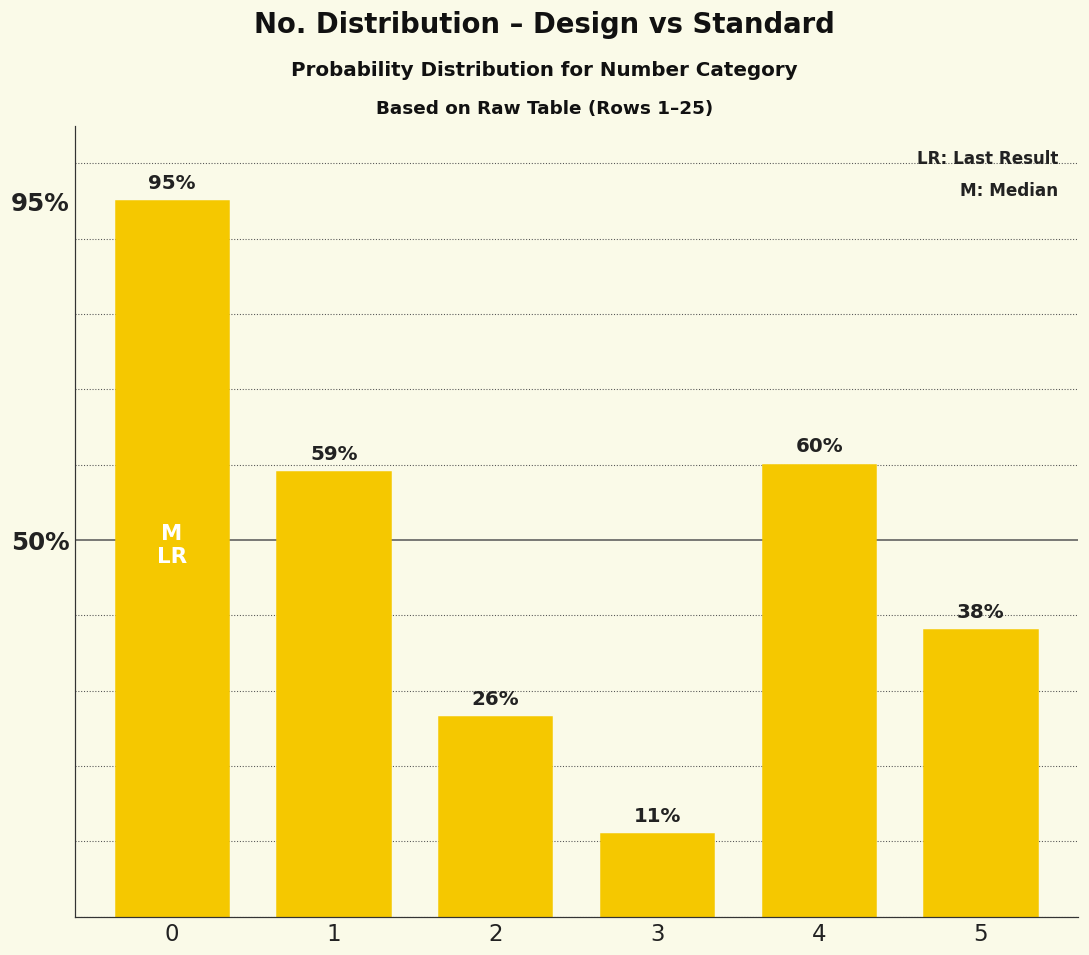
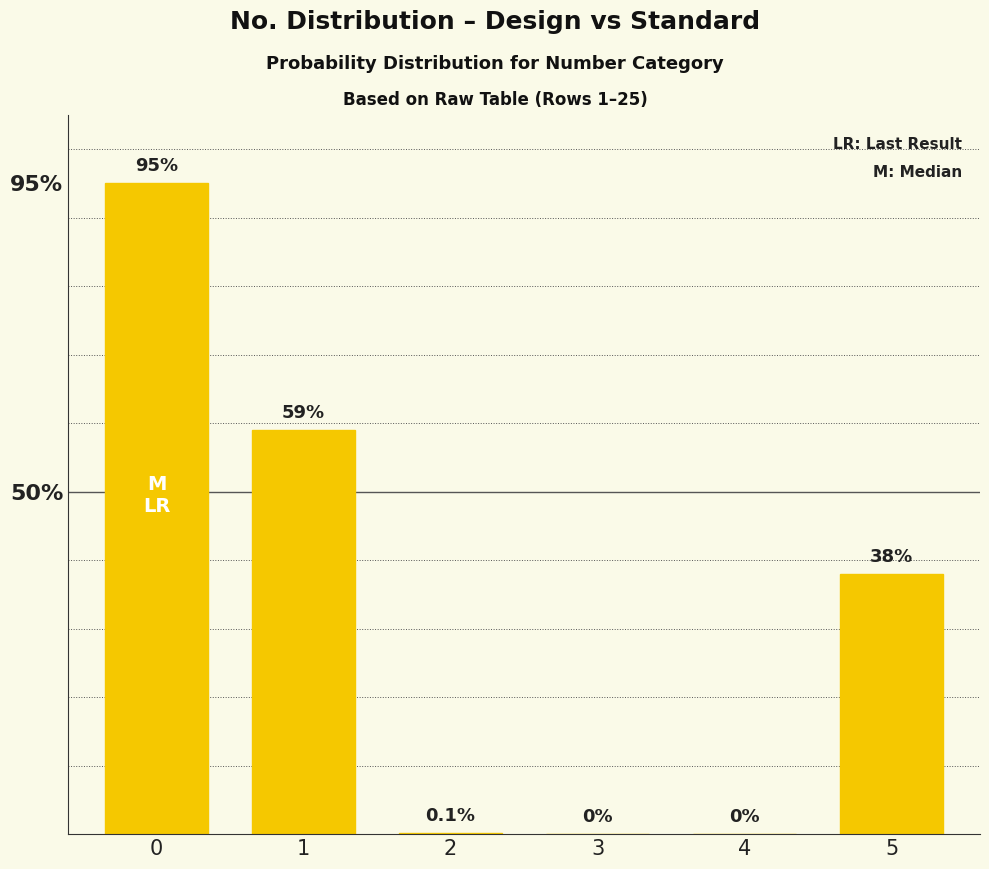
2: 26% -> 0.1%
3: 11% -> 0%
4: 60% -> 0%
